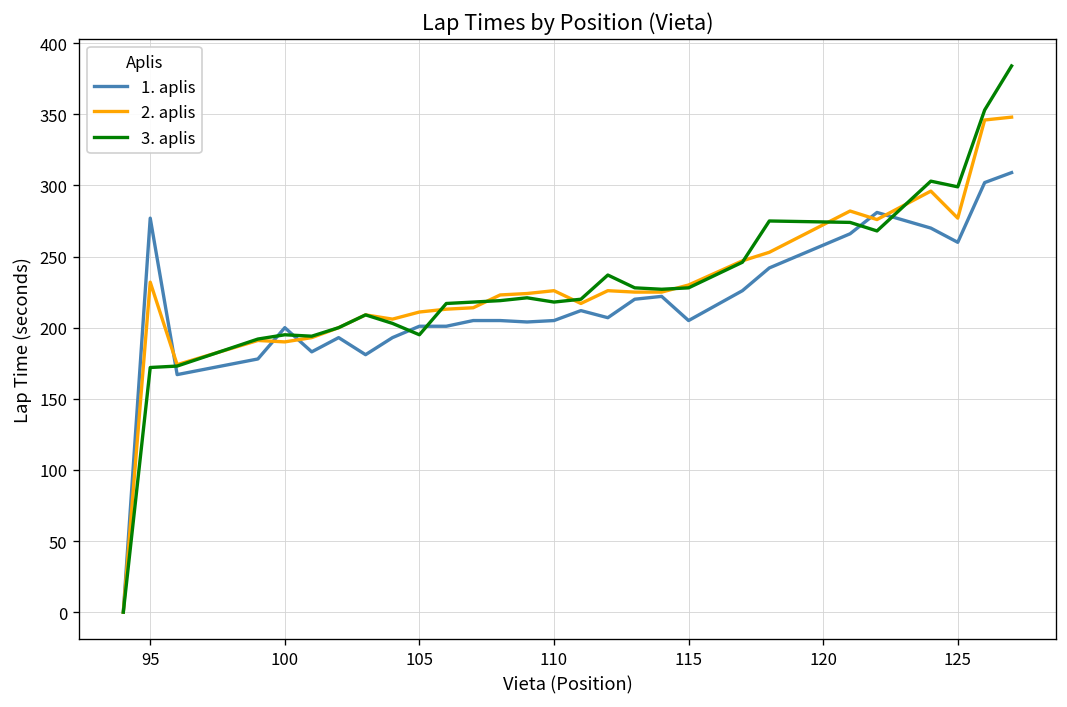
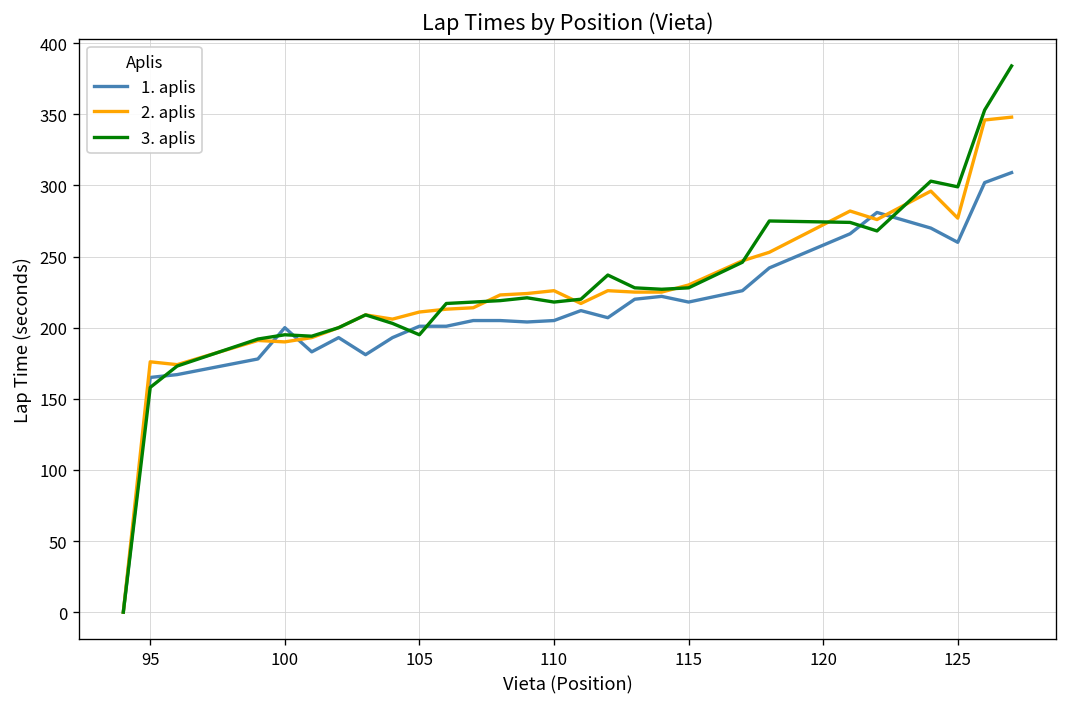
1. aplis, 95: 277 -> 165
2. aplis, 95: 232 -> 176
3. aplis, 95: 172 -> 158
1. aplis, 115: 205 -> 218
